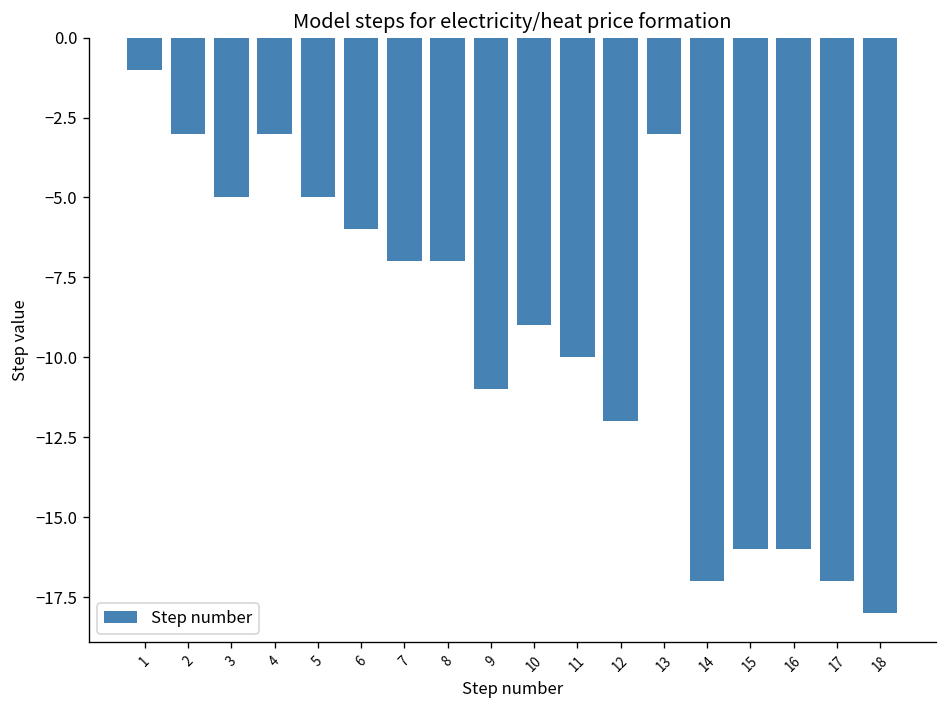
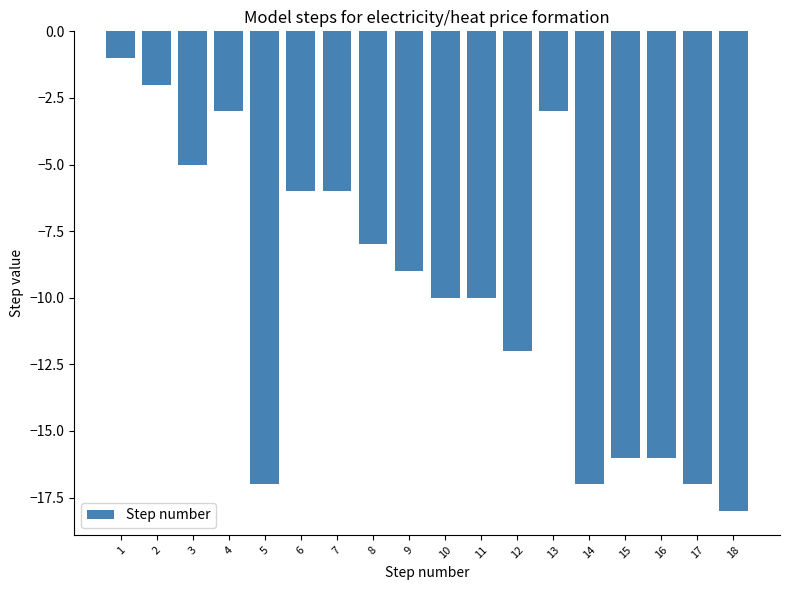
2: -3.0 -> -2.0
5: -5.0 -> -17.0
7: -7.0 -> -6.0
8: -7.0 -> -8.0
9: -11.0 -> -9.0
10: -9.0 -> -10.0
